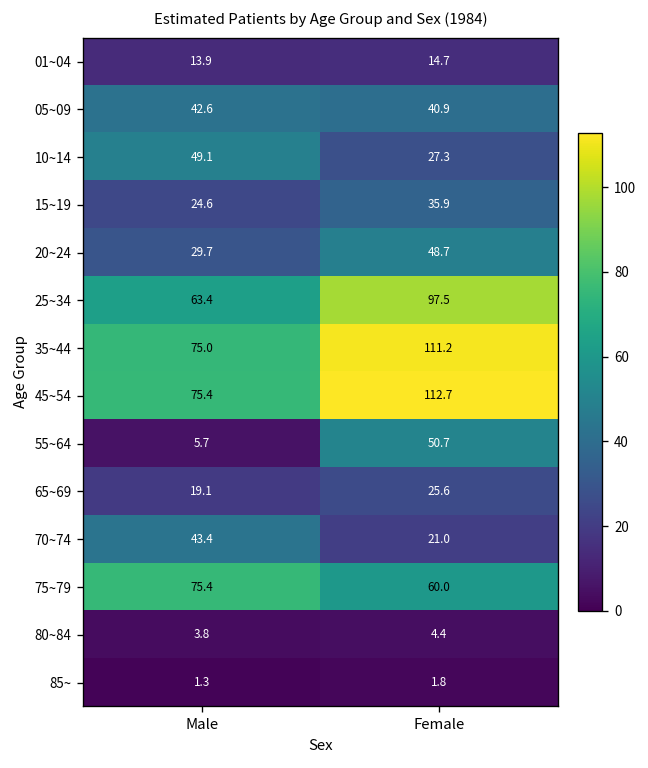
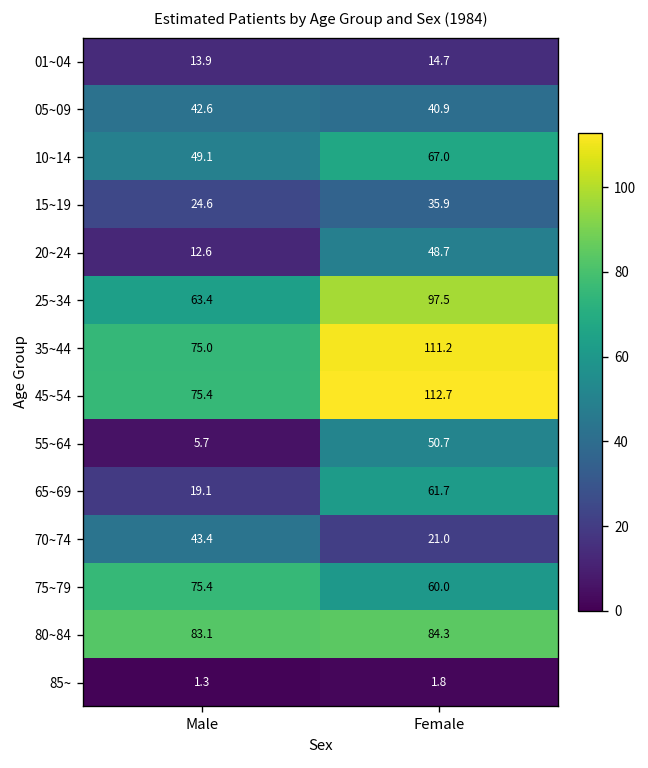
10~14, Female: 27.3 -> 67.0
20~24, Male: 29.7 -> 12.6
65~69, Female: 25.6 -> 61.7
80~84, Male: 3.8 -> 83.1
80~84, Female: 4.4 -> 84.3
